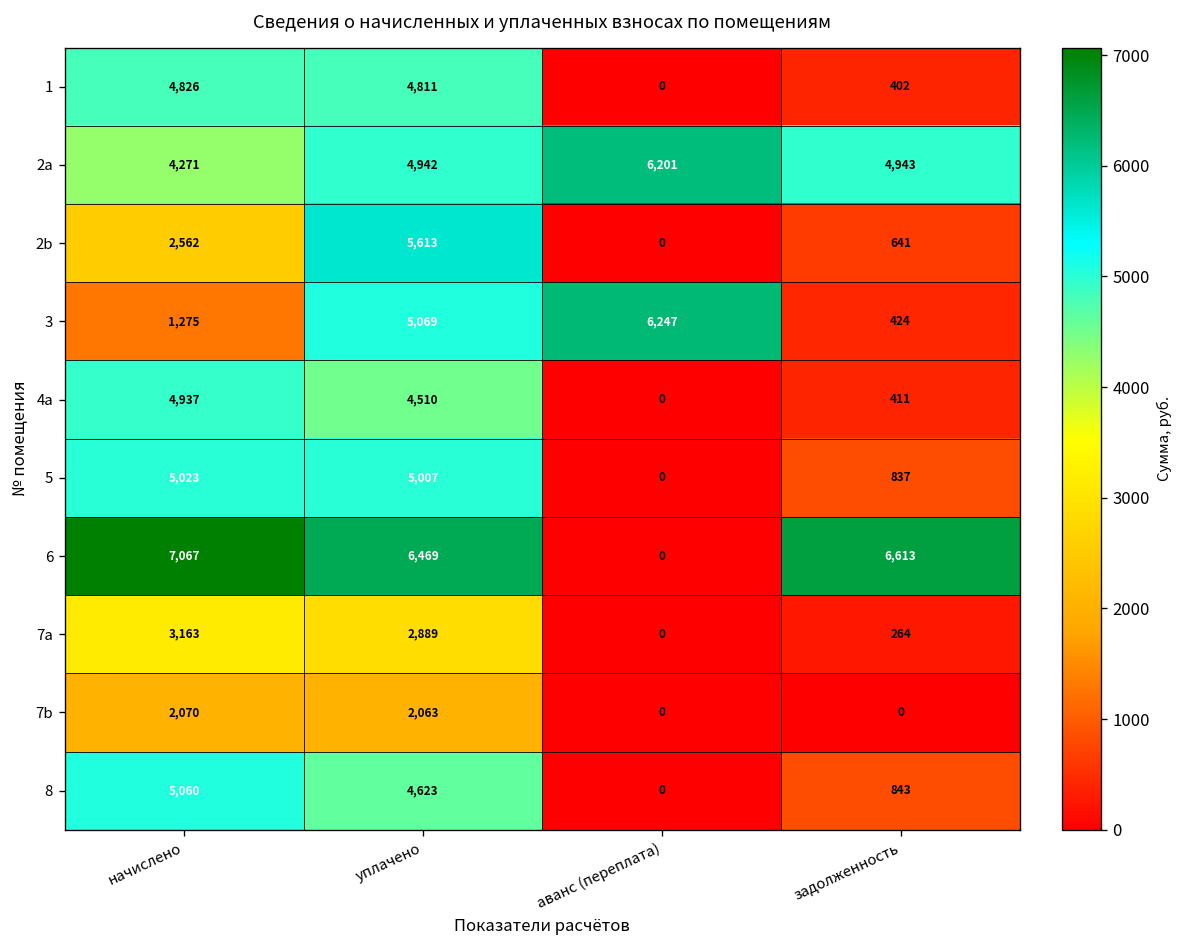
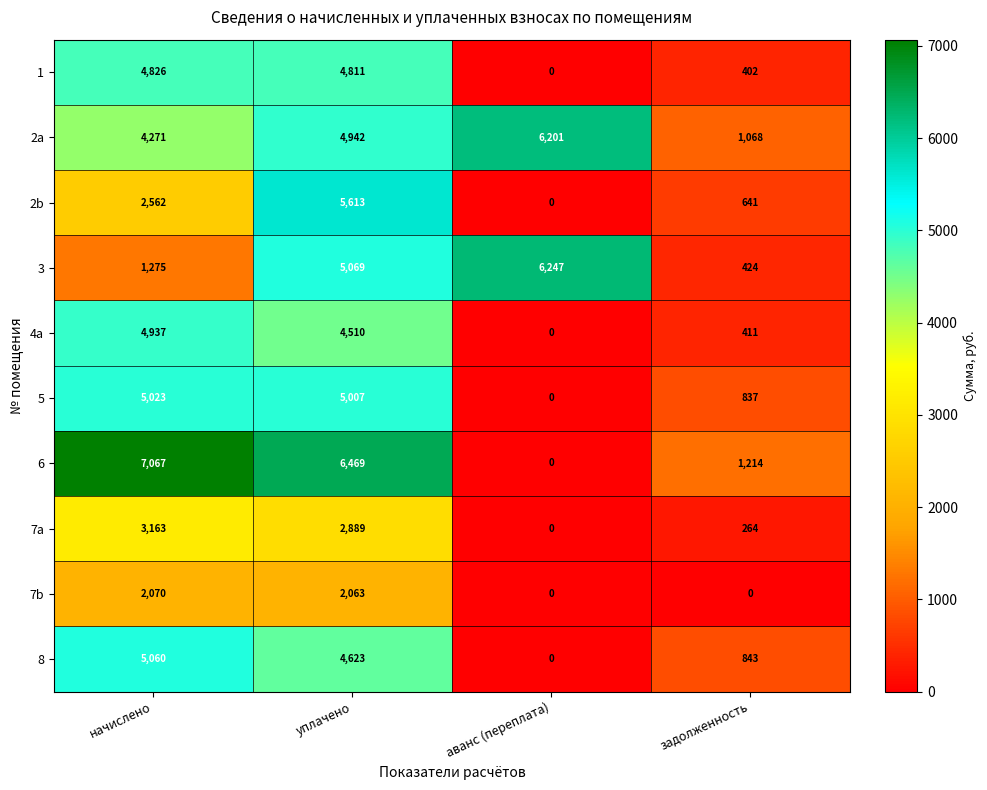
2a, задолженность: 4,943 -> 1,068
6, задолженность: 6,613 -> 1,214
